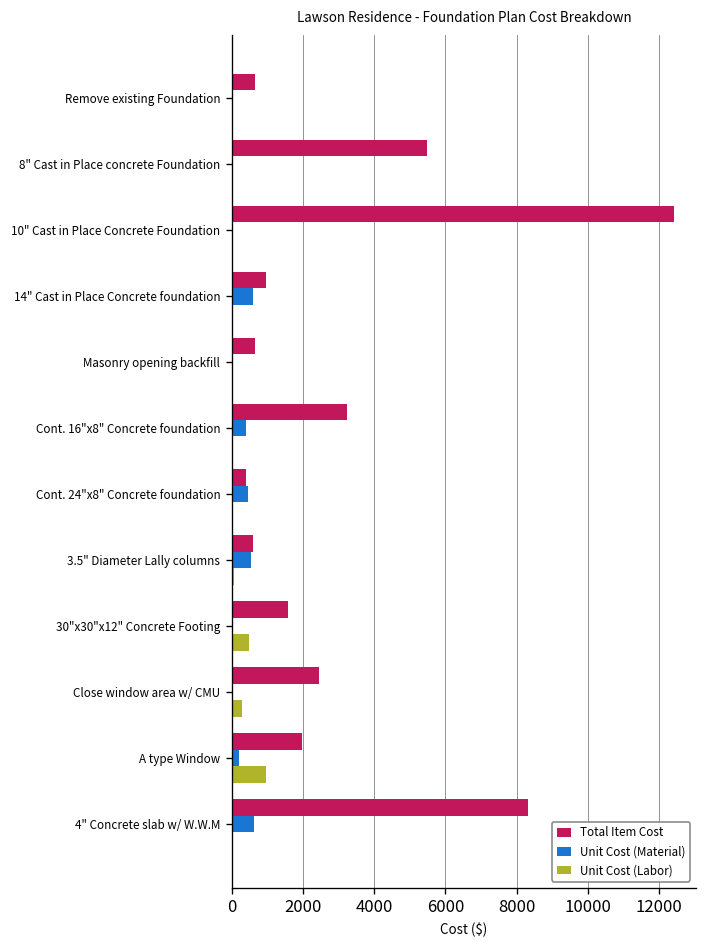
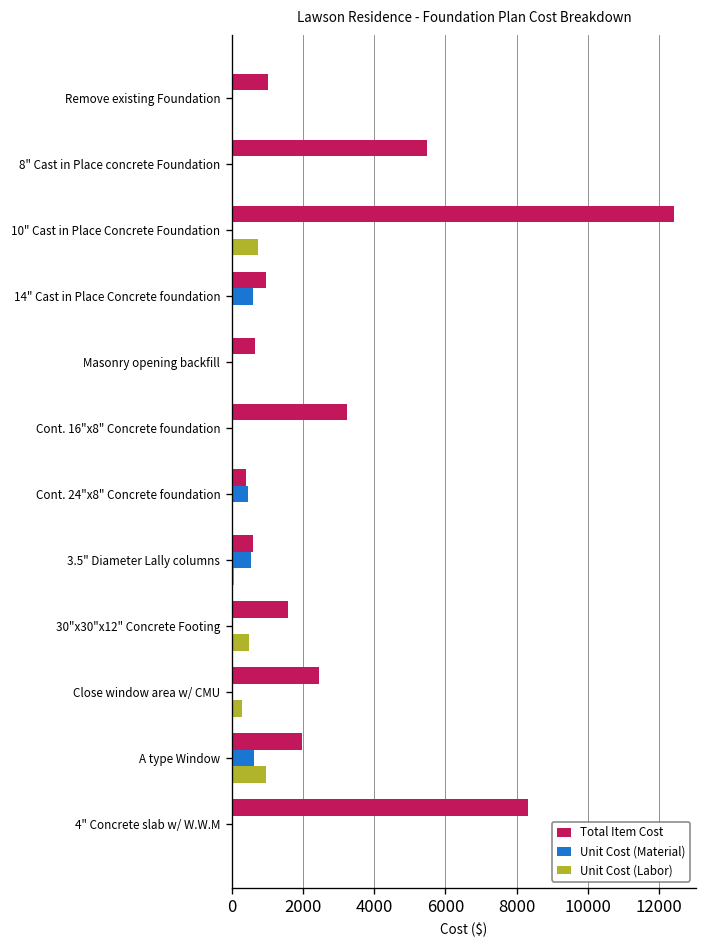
Total Item Cost, Remove existing Foundation: 600 -> 1000
Unit Cost (Labor), 10" Cast in Place Concrete Foundation: 0 -> 700
Unit Cost (Material), Cont. 16"x8" Concrete foundation: 400 -> 0
Unit Cost (Material), A type Window: 200 -> 600
Unit Cost (Material), 4" Concrete slab w/ W.W.M: 600 -> 0
